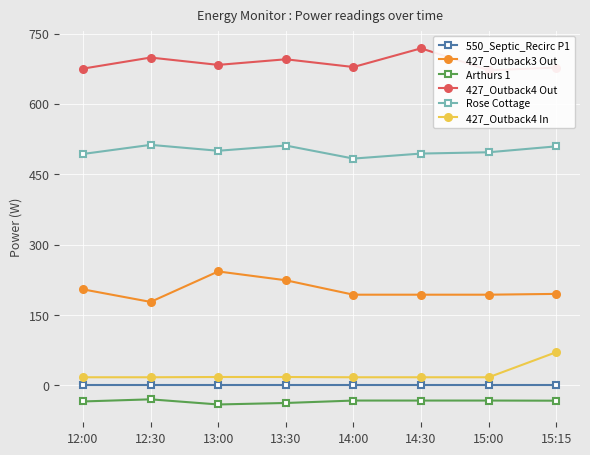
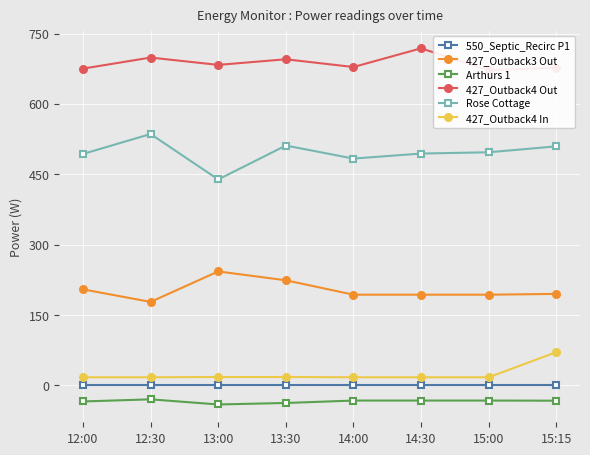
Rose Cottage, 12:30: 510 -> 540
Rose Cottage, 13:00: 500 -> 440
